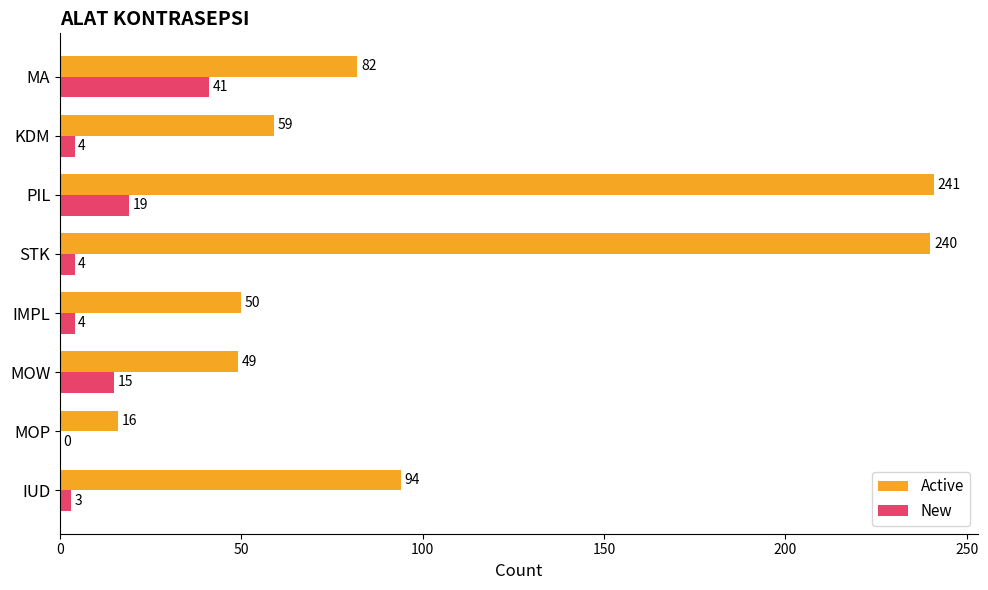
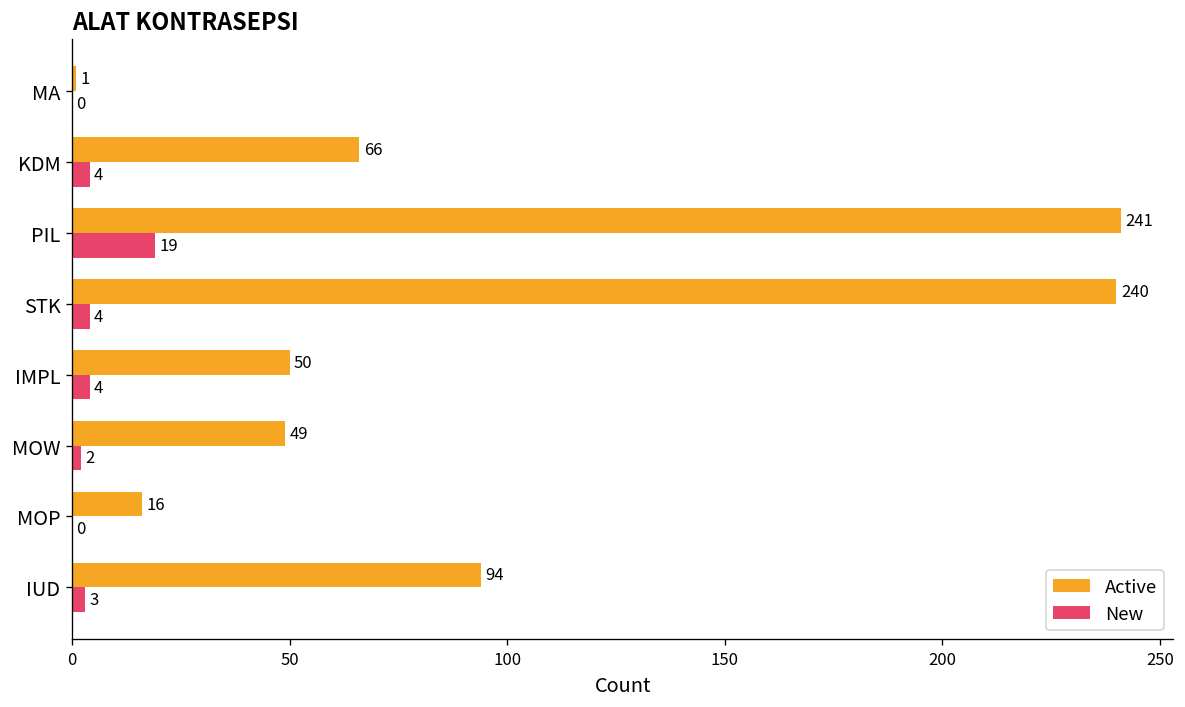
Active, MA: 82 -> 1
New, MA: 41 -> 0
Active, KDM: 59 -> 66
New, MOW: 15 -> 2
